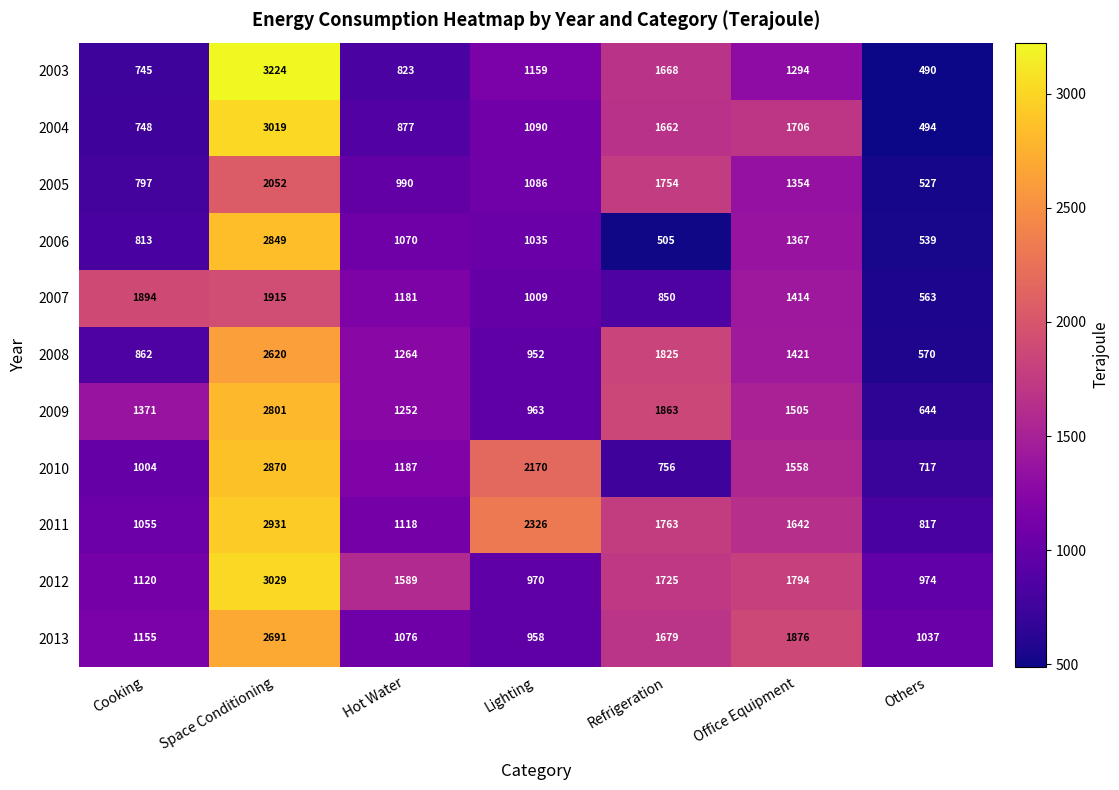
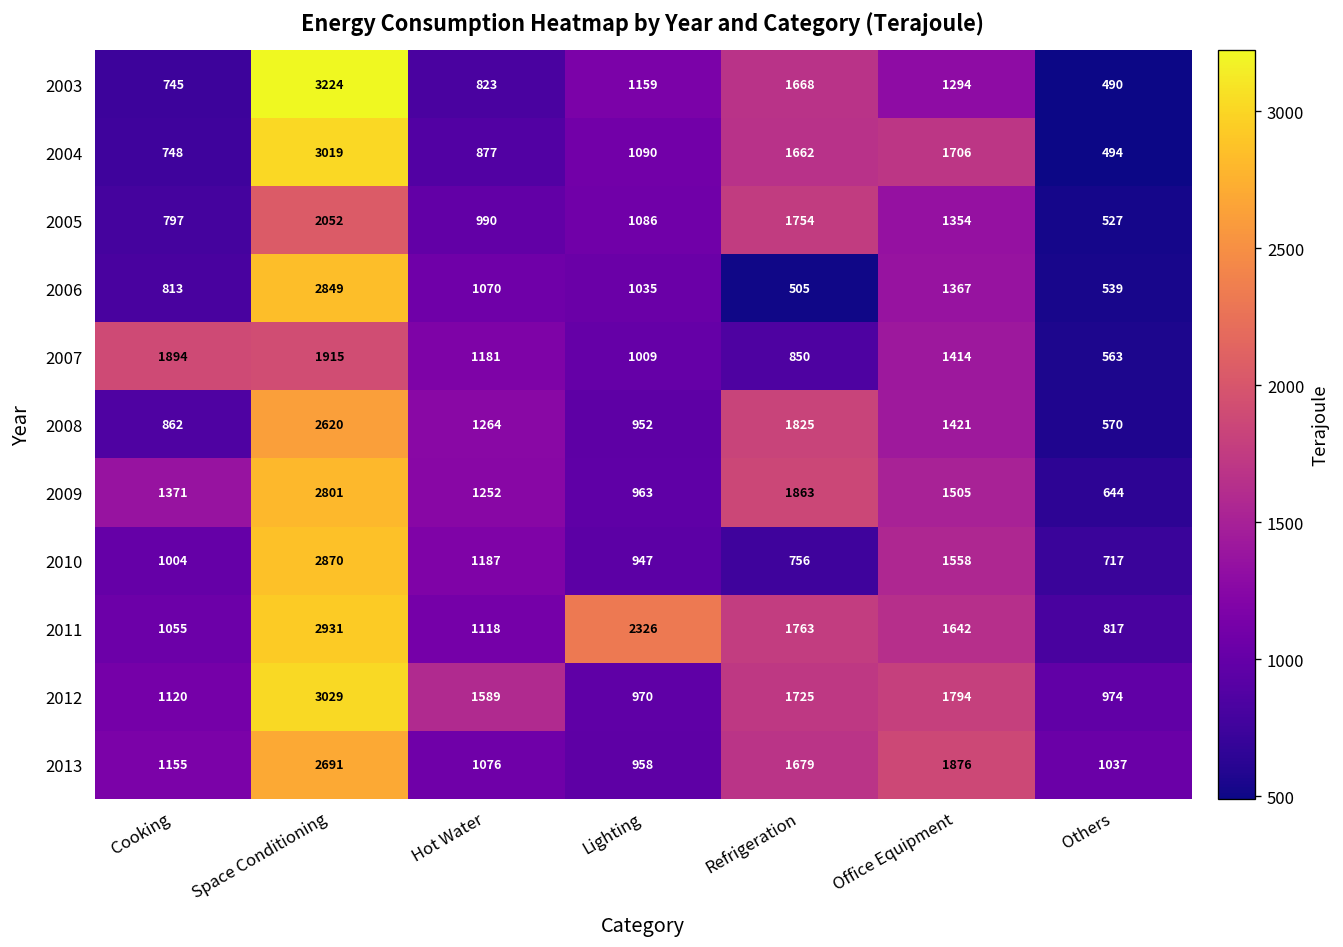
2010, Lighting: 2170 -> 947
